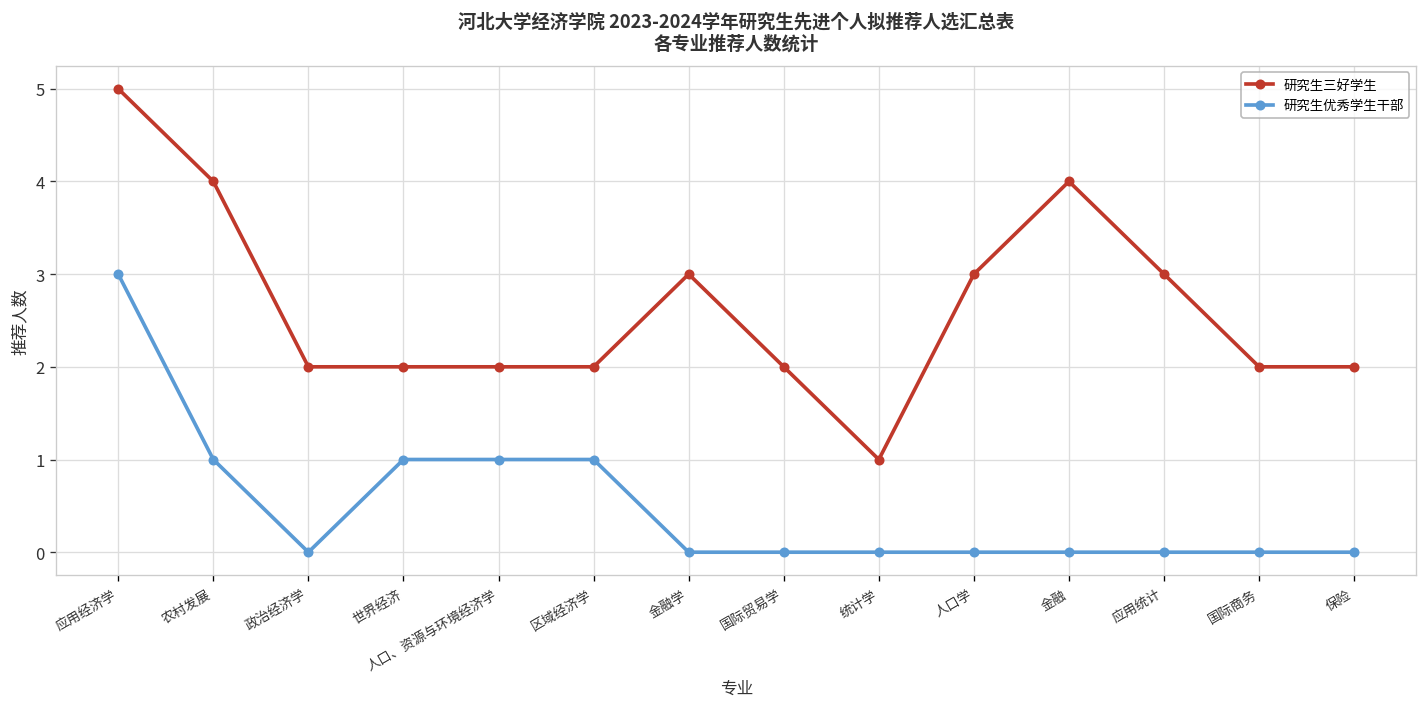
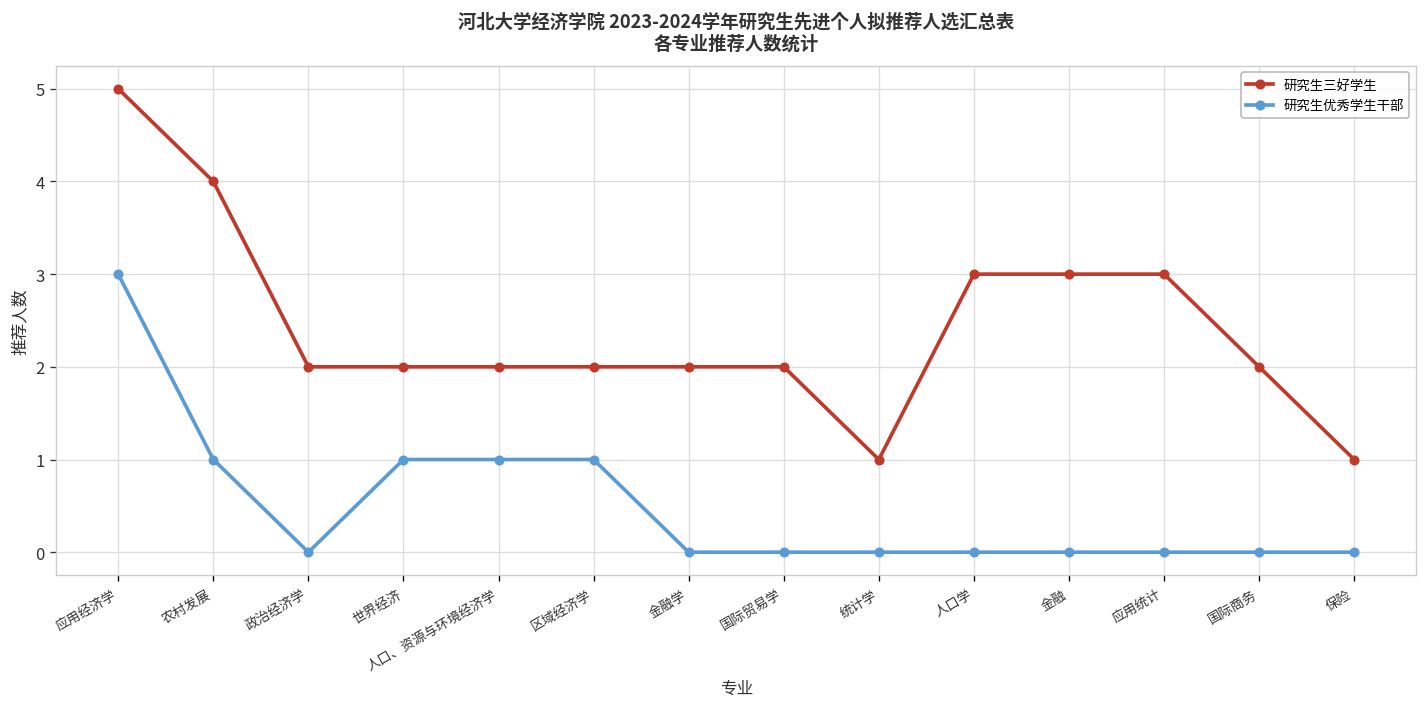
研究生三好学生, 金融学: 3 -> 2
研究生三好学生, 金融: 4 -> 3
研究生三好学生, 保险: 2 -> 1
